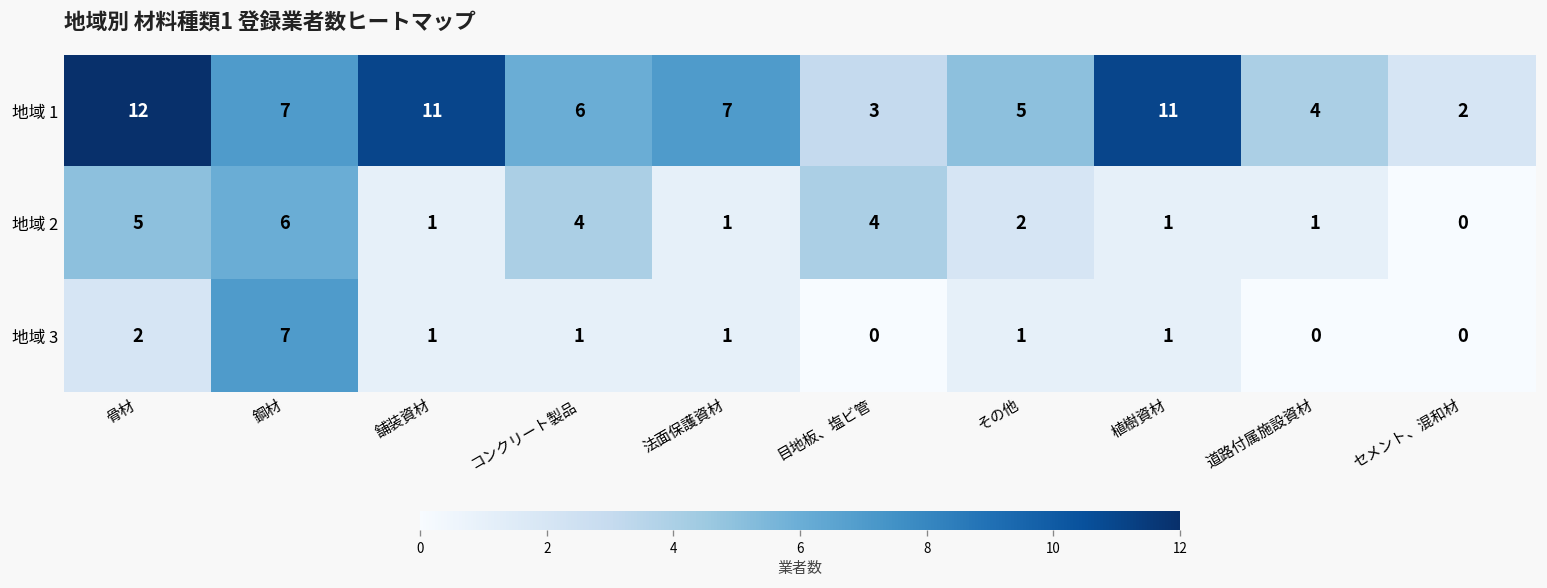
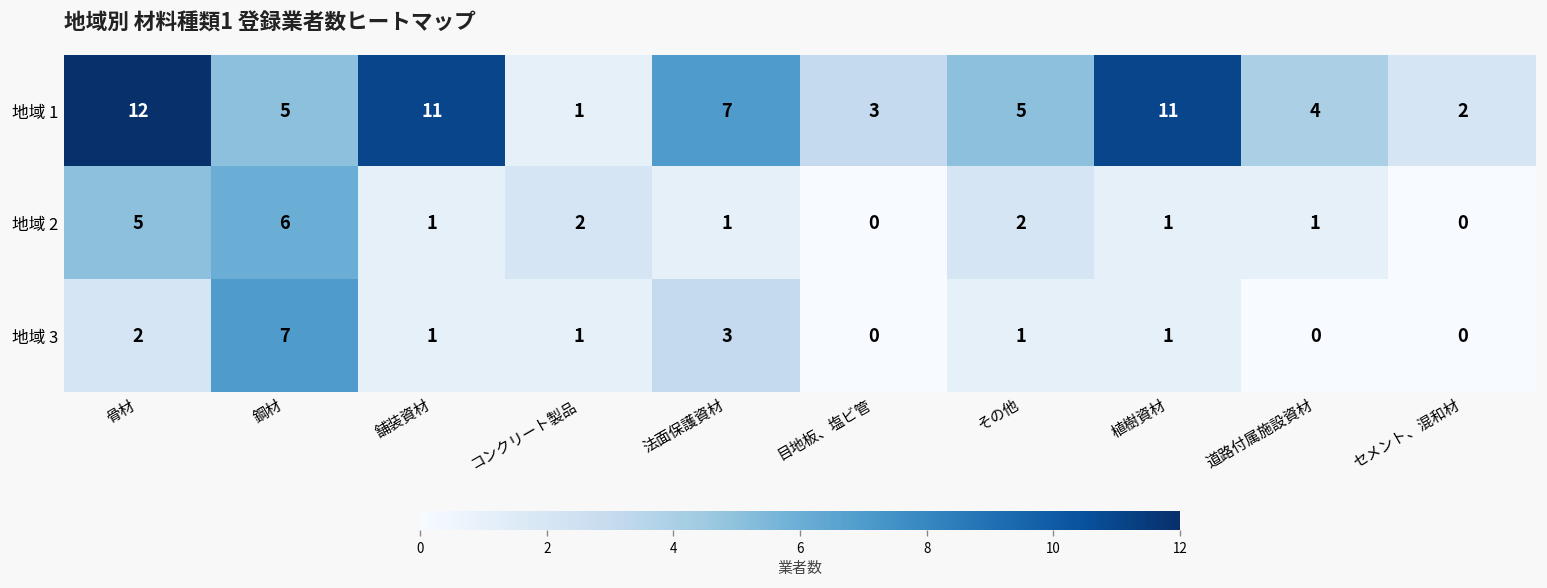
地域 1, 鋼材: 7 -> 5
地域 1, コンクリート製品: 6 -> 1
地域 2, コンクリート製品: 4 -> 2
地域 2, 目地板、塩ビ管: 4 -> 0
地域 3, 法面保護資材: 1 -> 3
